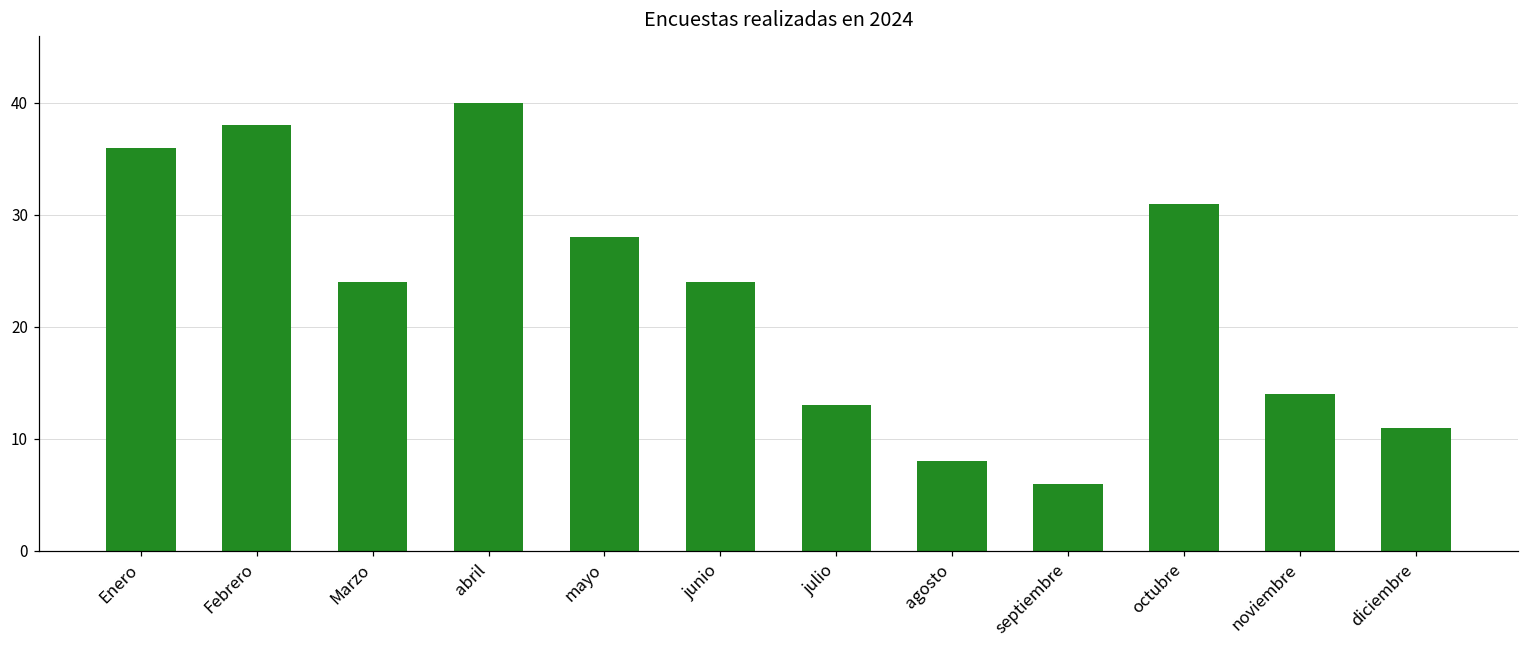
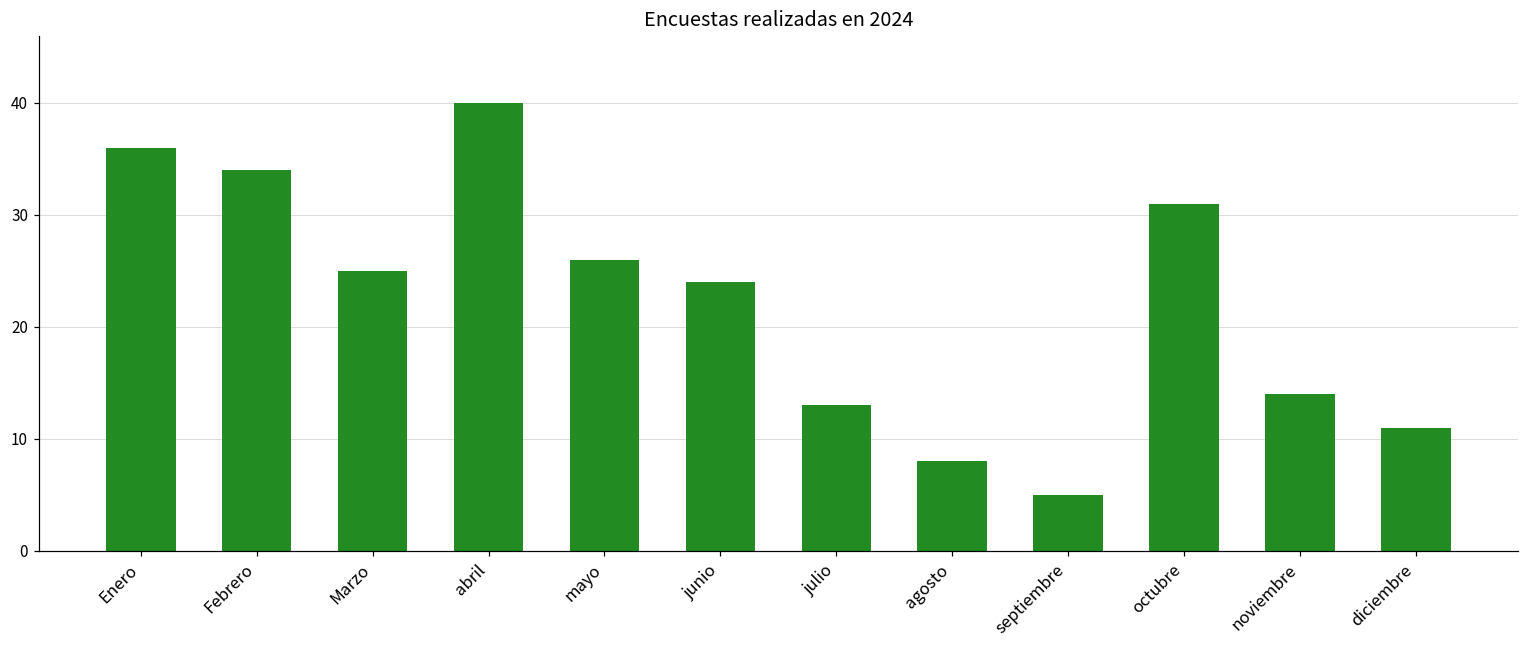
Febrero: 38 -> 34
Marzo: 24 -> 25
mayo: 28 -> 26
septiembre: 6 -> 5
